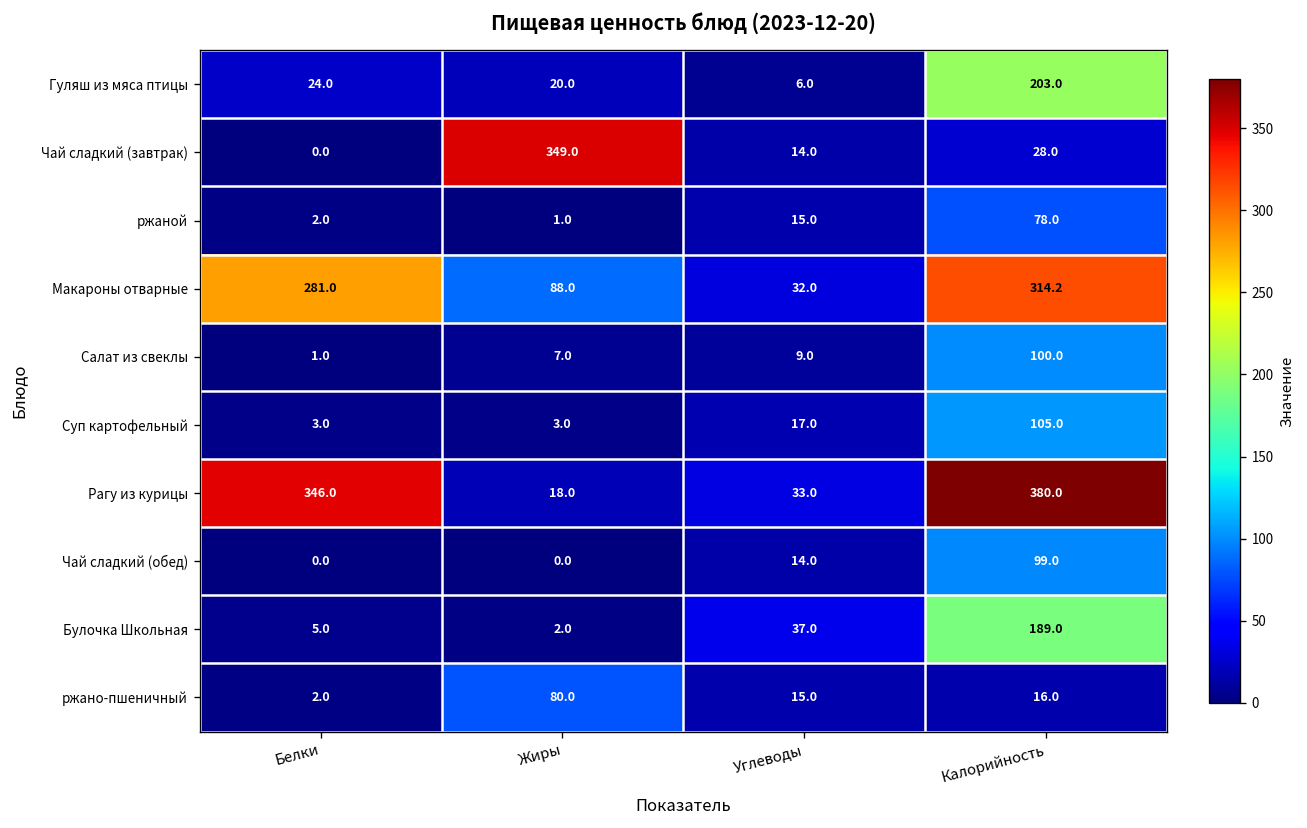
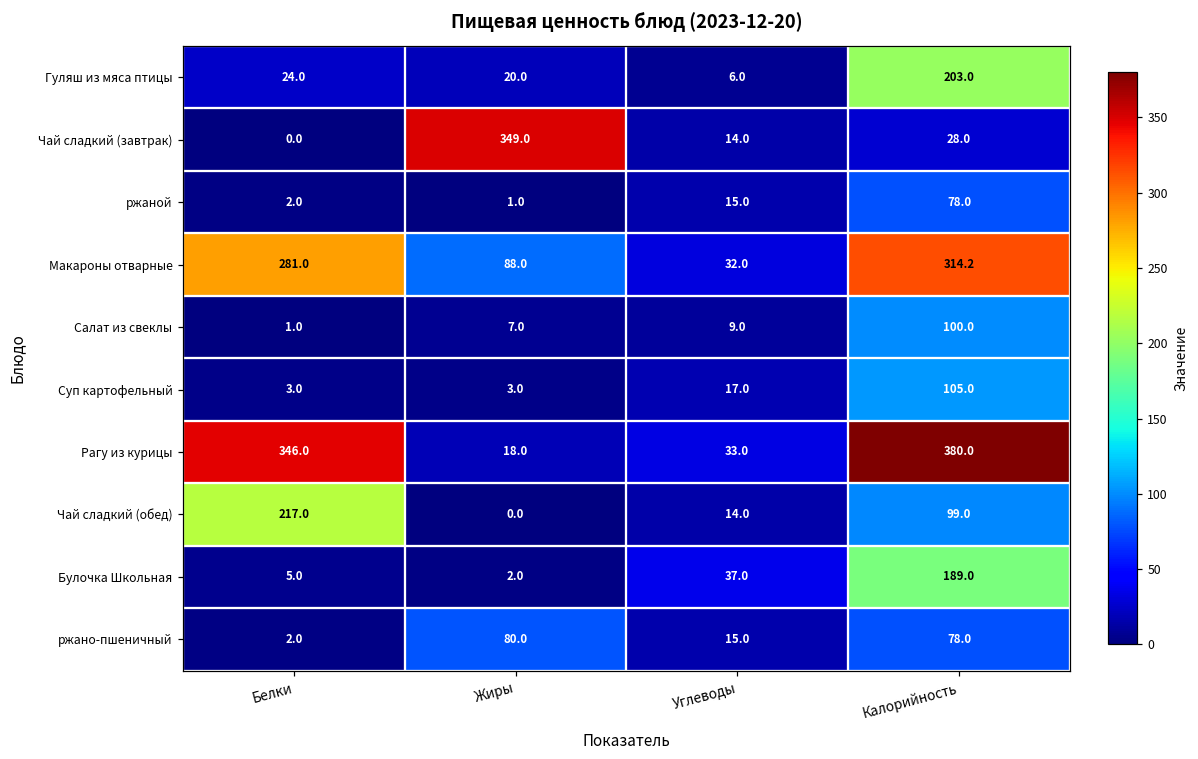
Чай сладкий (обед), Белки: 0.0 -> 217.0
ржано-пшеничный, Калорийность: 16.0 -> 78.0
